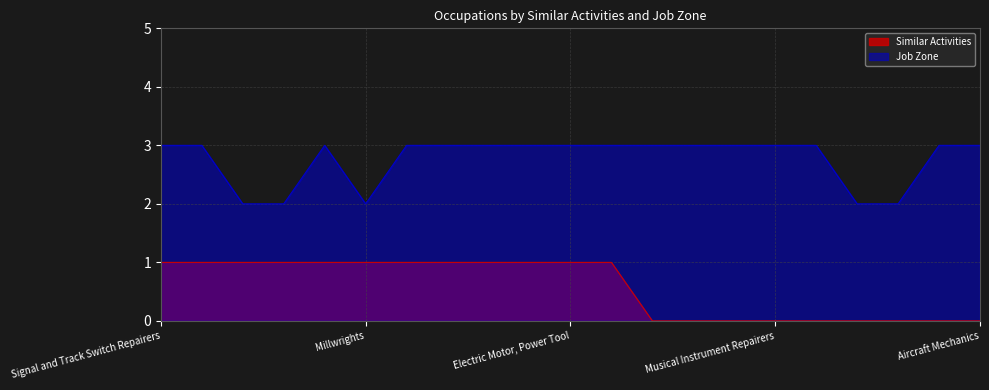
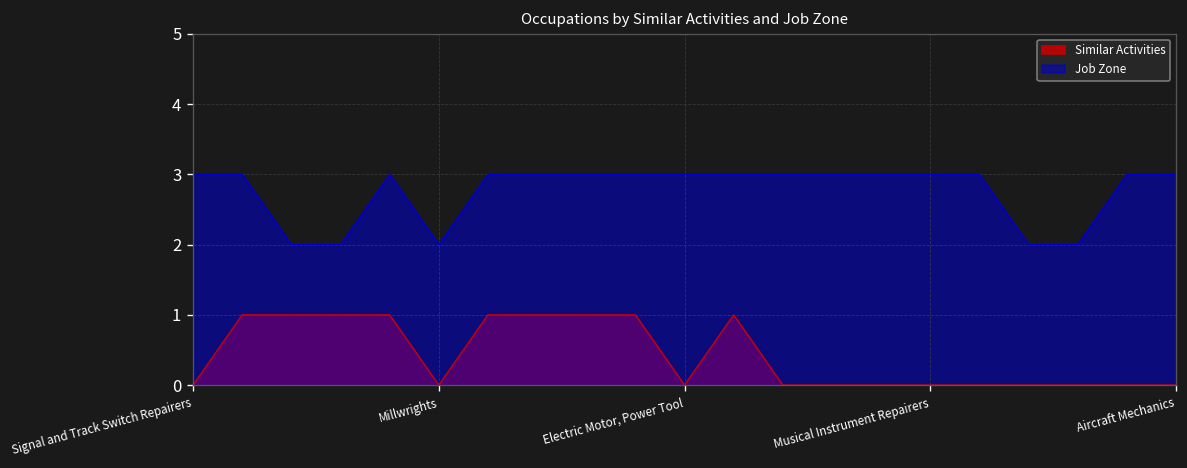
Similar Activities, Signal and Track Switch Repairers: 1 -> 0
Similar Activities, Millwrights: 1 -> 0
Similar Activities, Electric Motor, Power Tool: 1 -> 0
